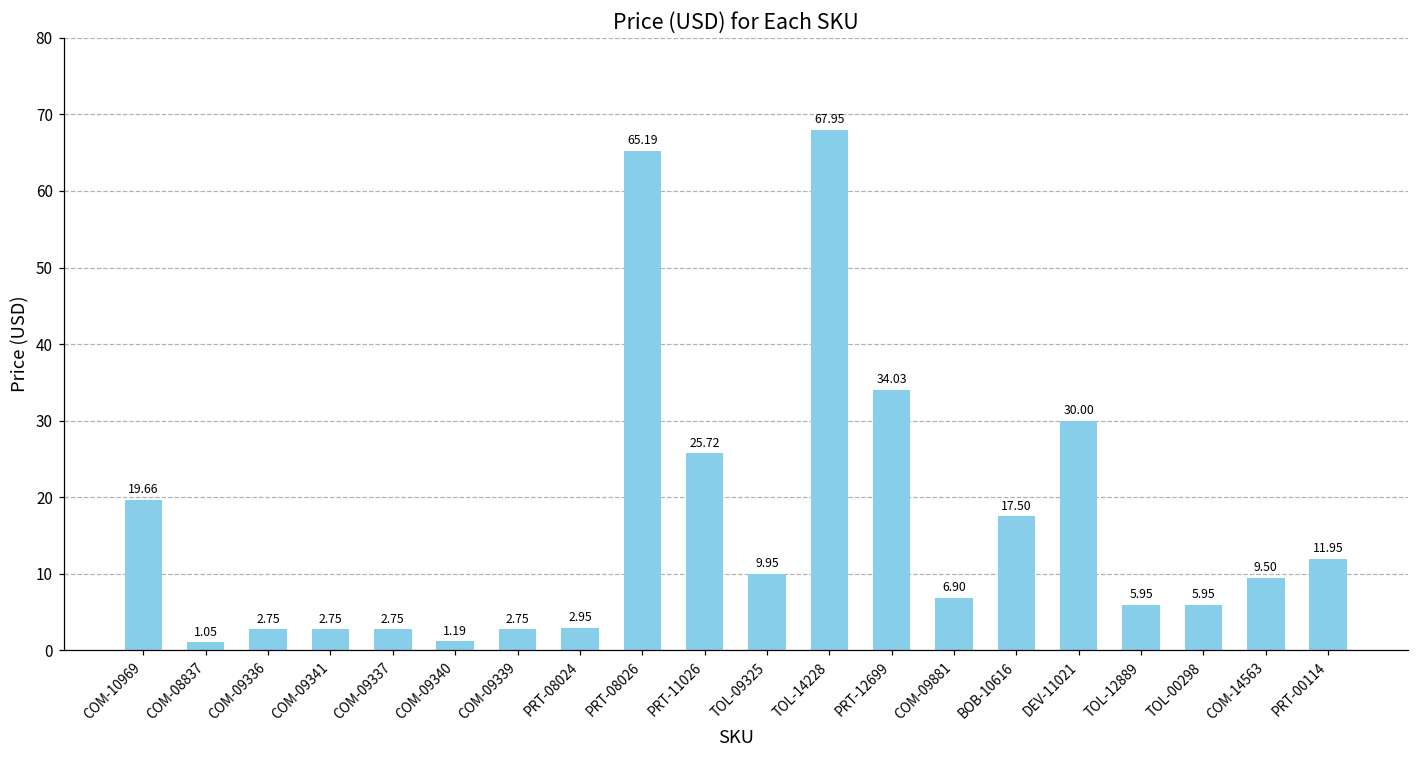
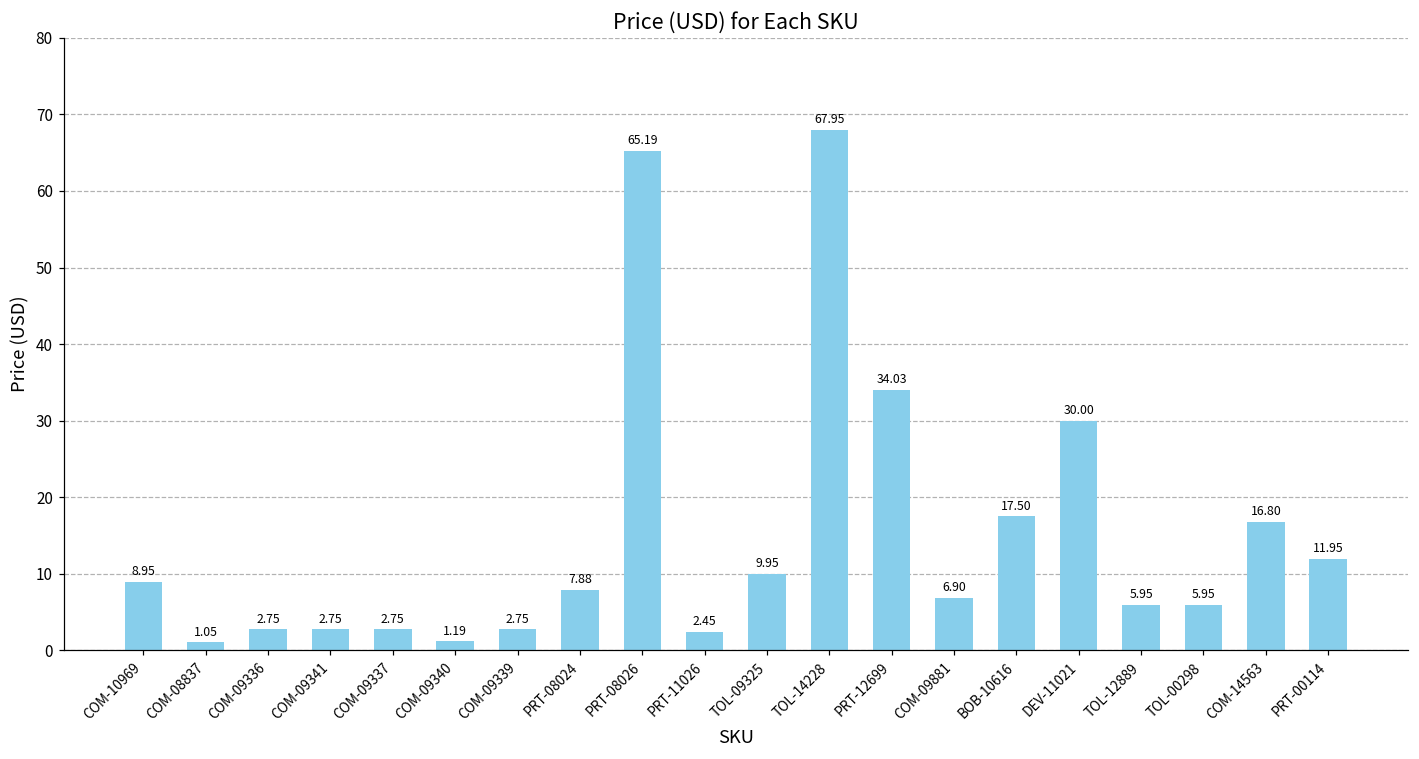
COM-10969: 19.66 -> 8.95
PRT-08024: 2.95 -> 7.88
PRT-11026: 25.72 -> 2.45
COM-14563: 9.50 -> 16.80
